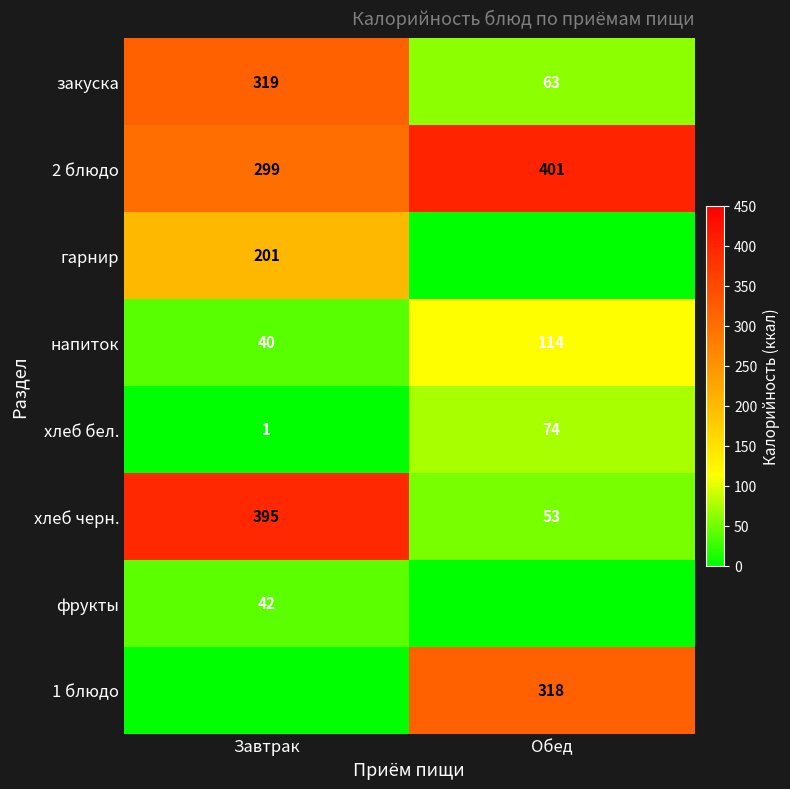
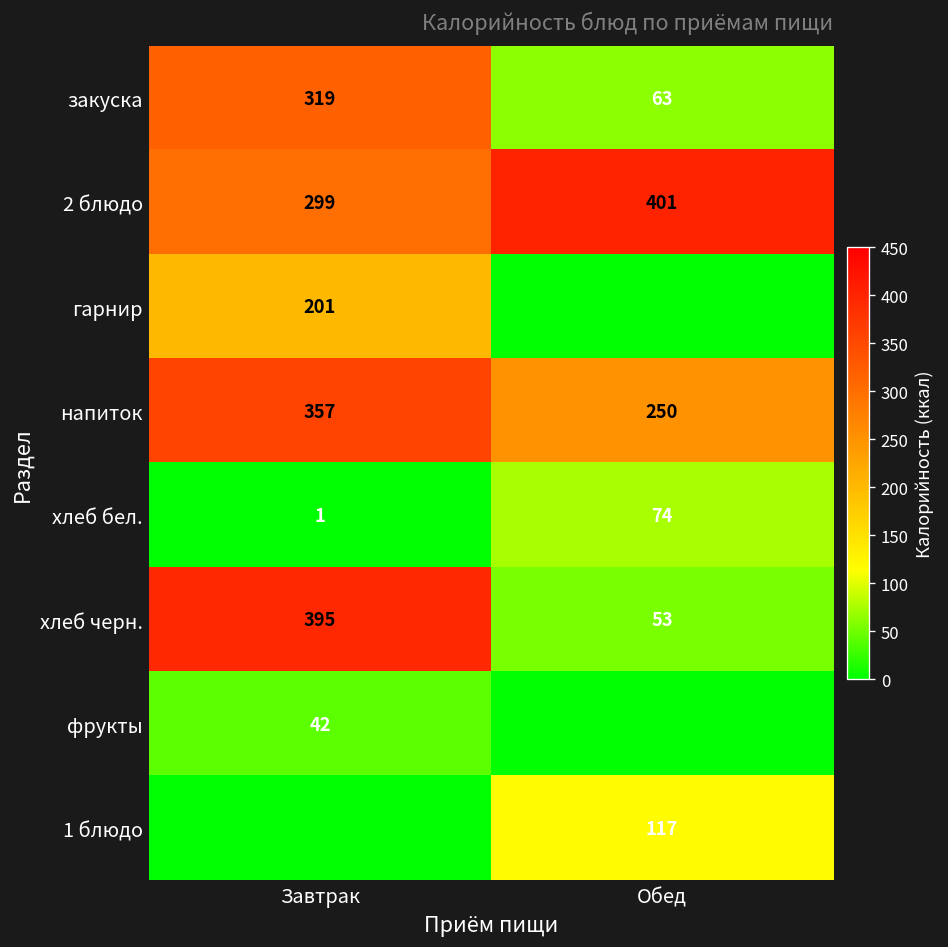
напиток, Завтрак: 40 -> 357
напиток, Обед: 114 -> 250
1 блюдо, Обед: 318 -> 117
